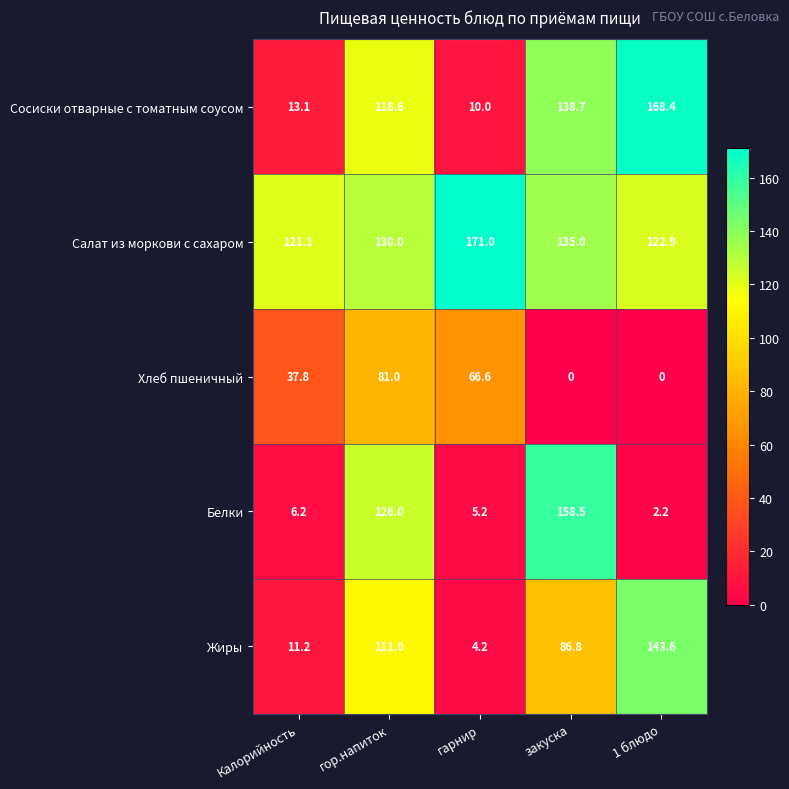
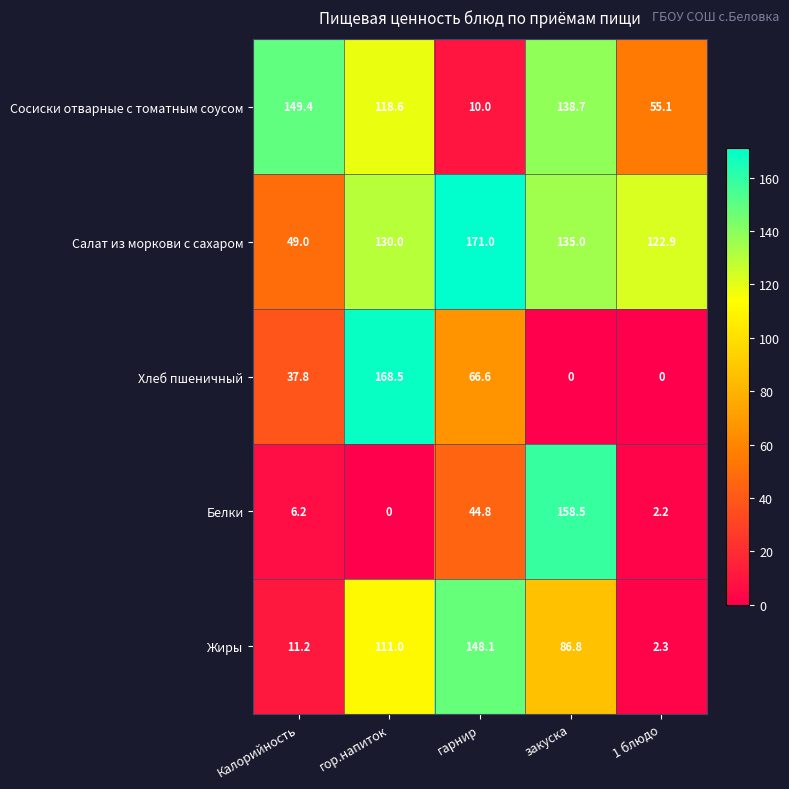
Сосиски отварные с томатным соусом, Калорийность: 13.1 -> 149.4
Сосиски отварные с томатным соусом, 1 блюдо: 168.4 -> 55.1
Салат из моркови с сахаром, Калорийность: 121.1 -> 49.0
Хлеб пшеничный, гор.напиток: 81.0 -> 168.5
Белки, гор.напиток: 126.0 -> 0
Белки, гарнир: 5.2 -> 44.8
Жиры, гарнир: 4.2 -> 148.1
Жиры, 1 блюдо: 143.6 -> 2.3
